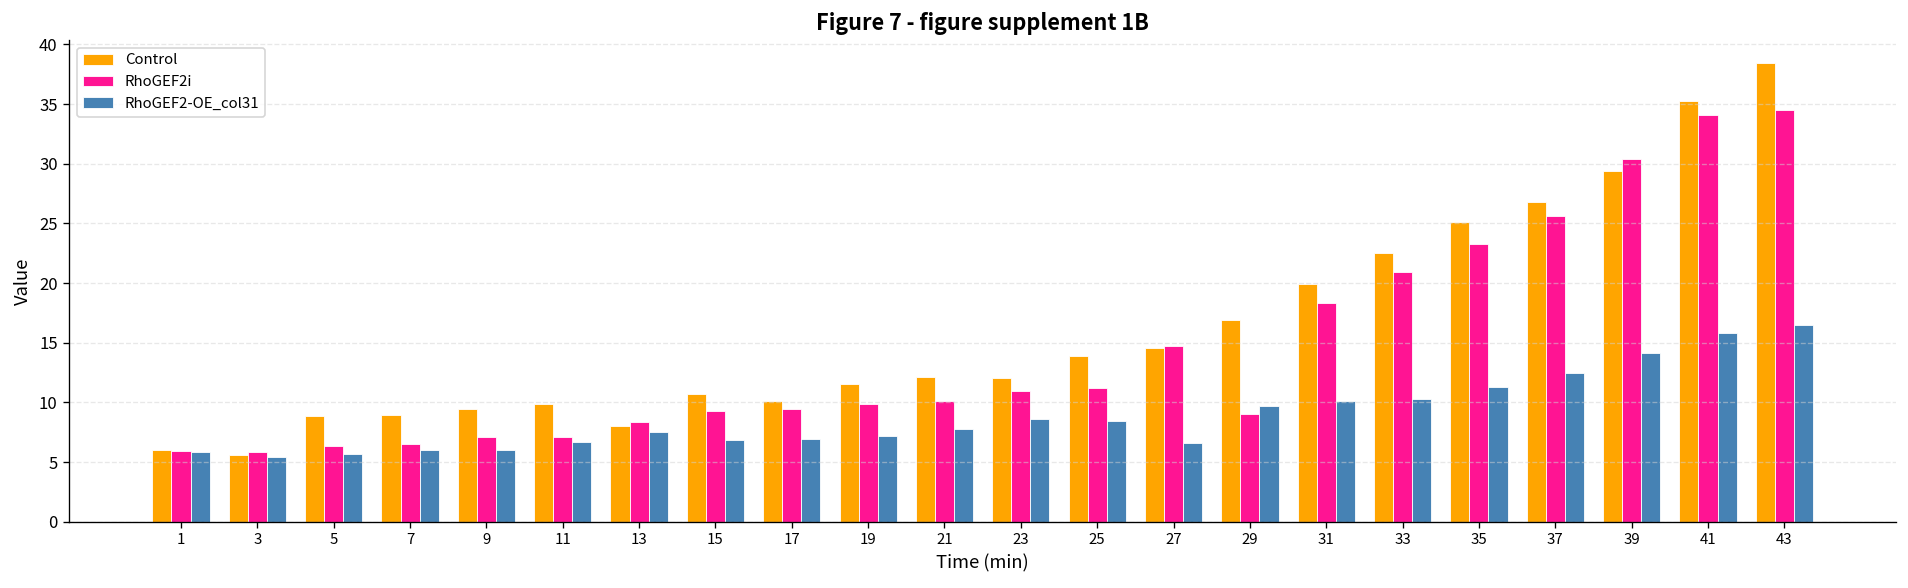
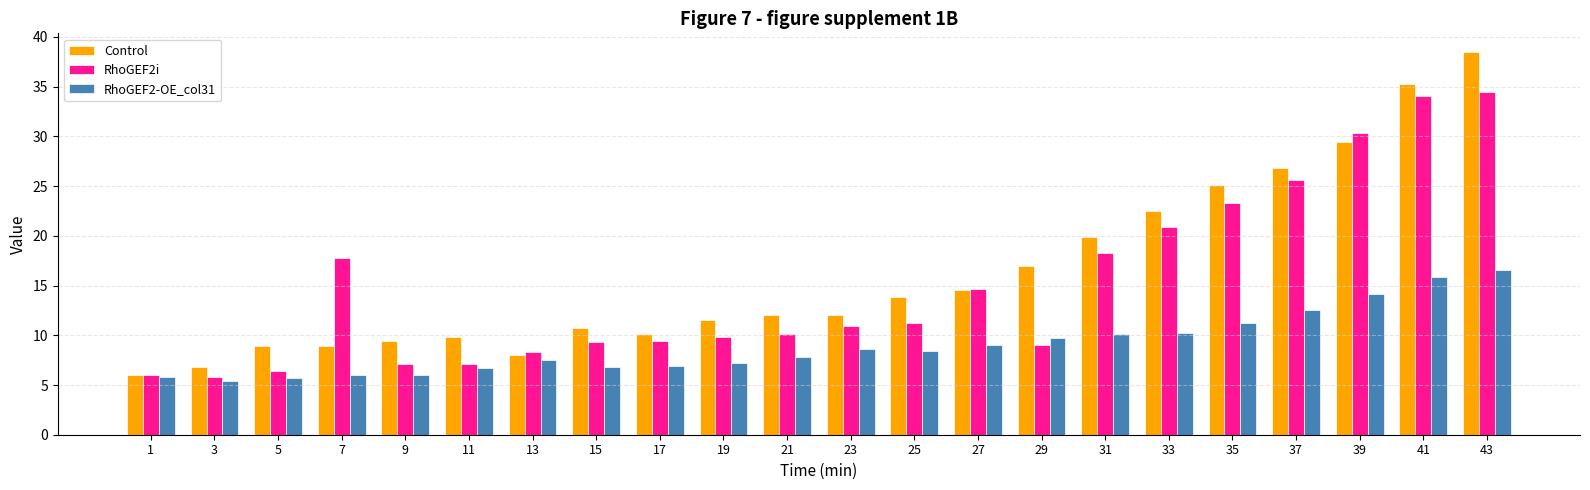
Control, 3: 6 -> 7
RhoGEF2i, 7: 7 -> 18
RhoGEF2-OE_col31, 27: 7 -> 9
